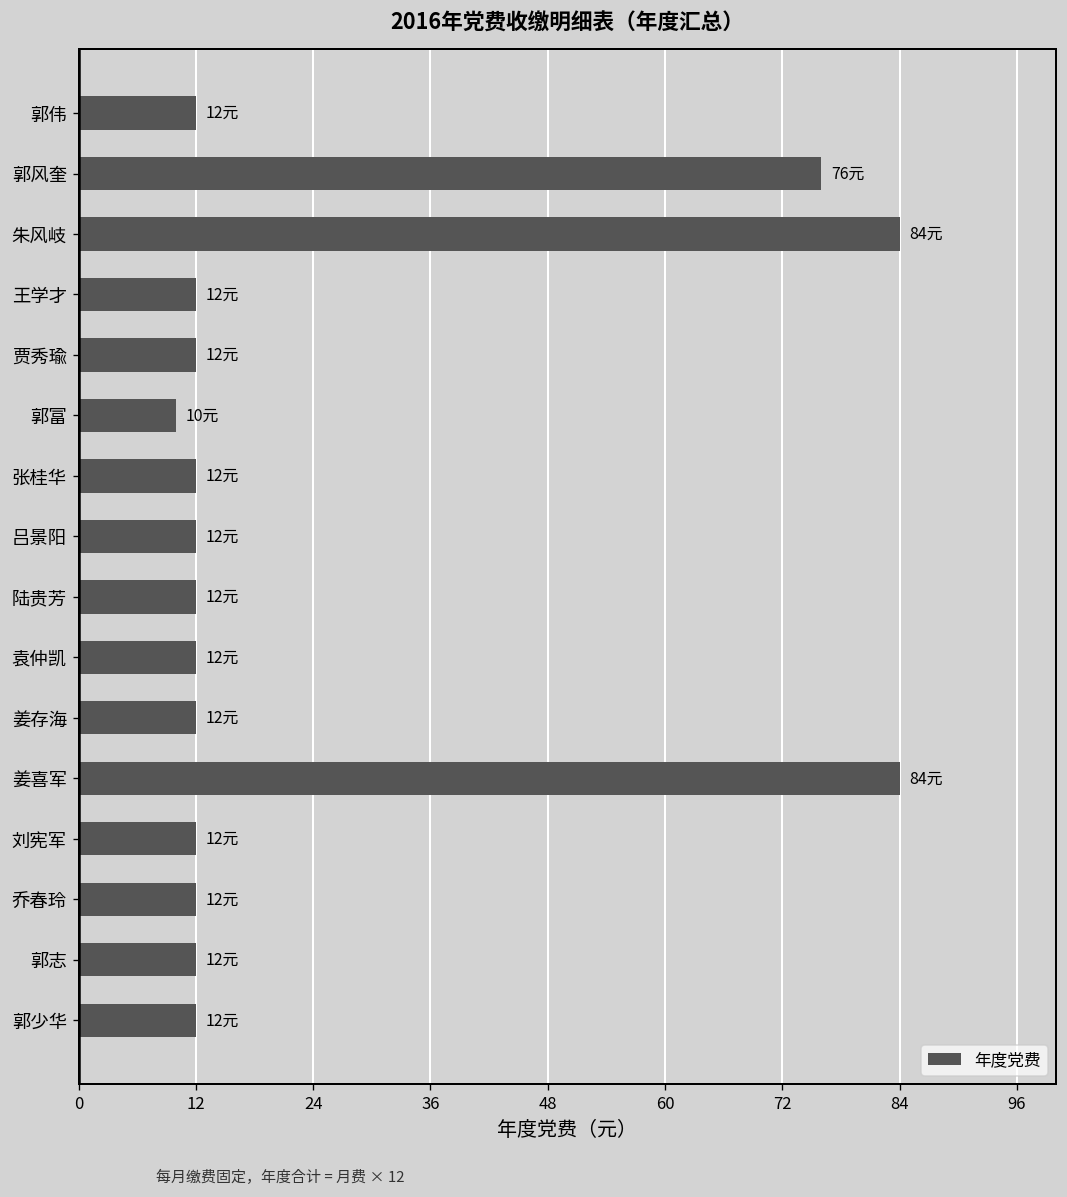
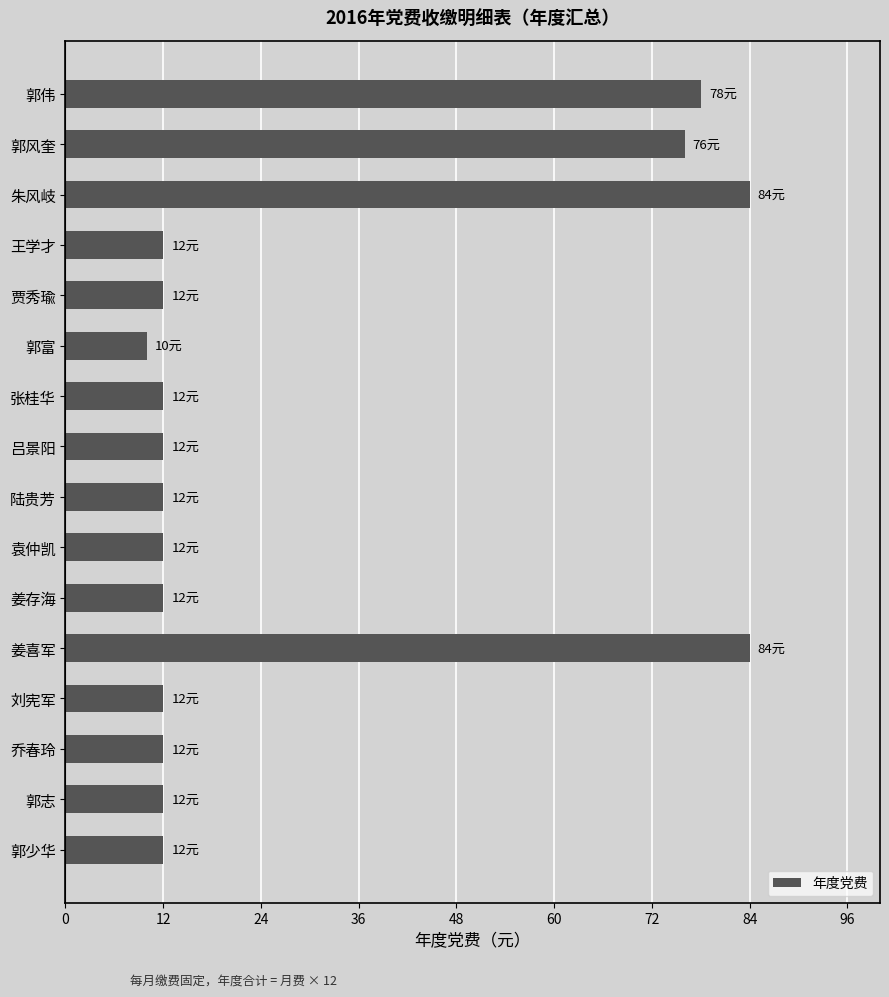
郭伟: 12元 -> 78元
